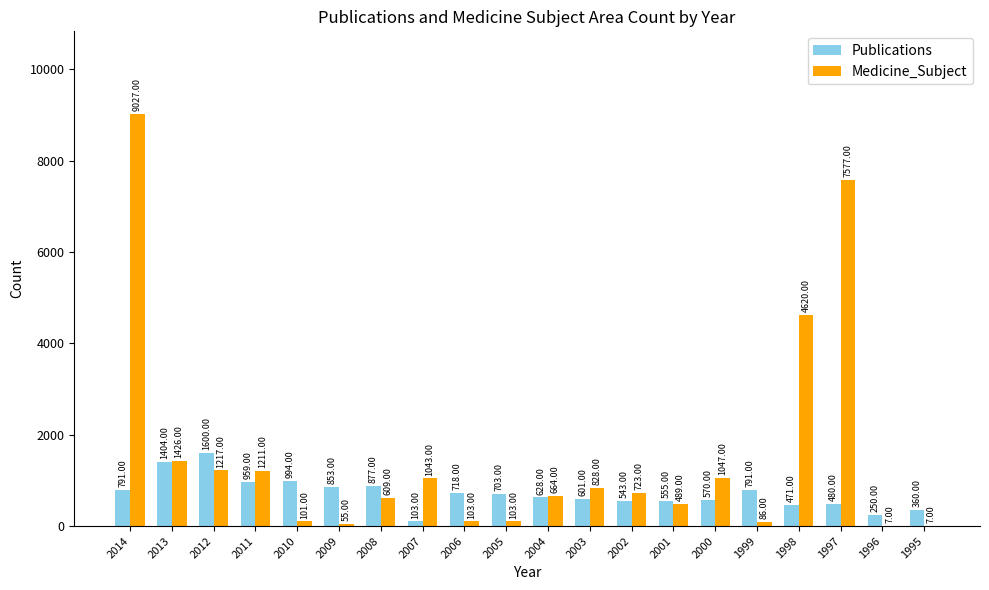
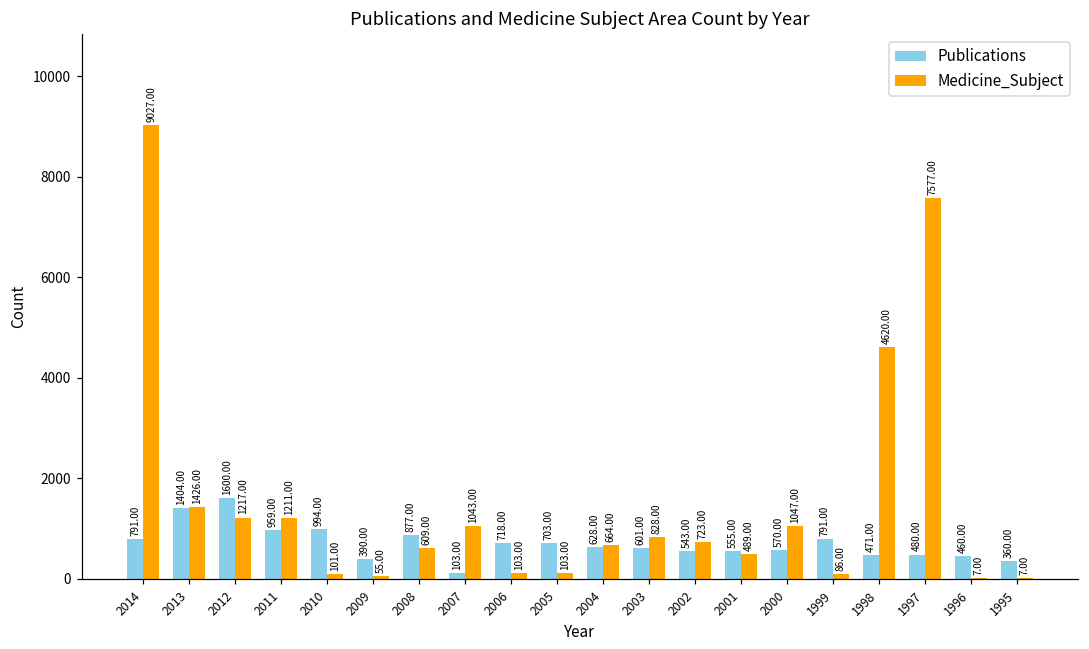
Publications, 2009: 853.00 -> 390.00
Publications, 1996: 250.00 -> 460.00
